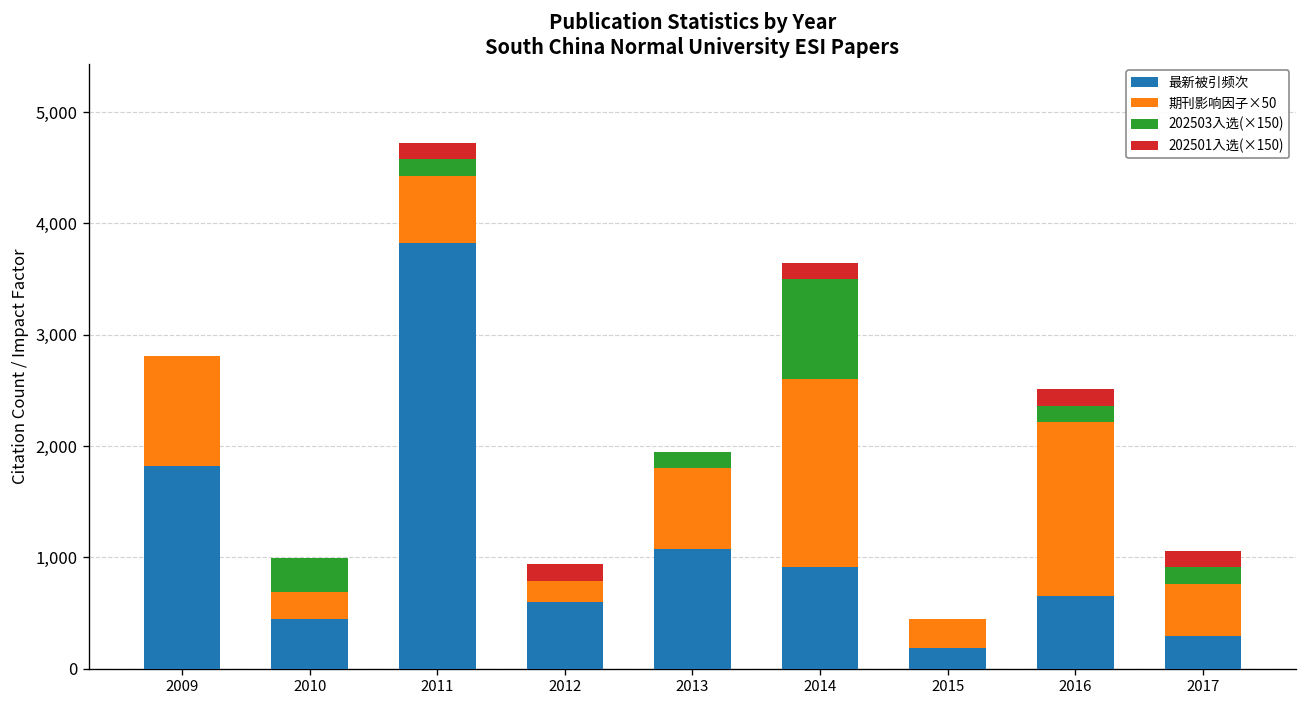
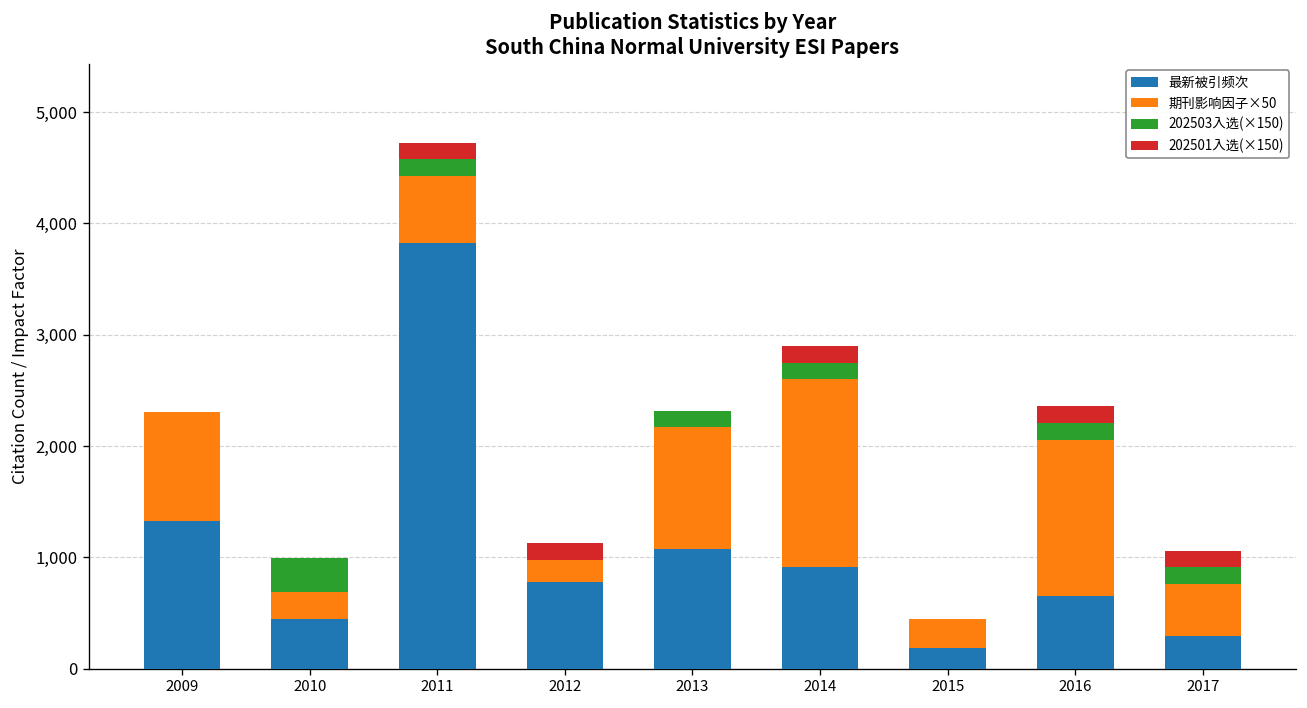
最新被引频次, 2009: 1,800 -> 1,300
最新被引频次, 2012: 600 -> 800
期刊影响因子×50, 2013: 700 -> 1,100
202503入选(×150), 2014: 900 -> 200
期刊影响因子×50, 2016: 1,600 -> 1,400
